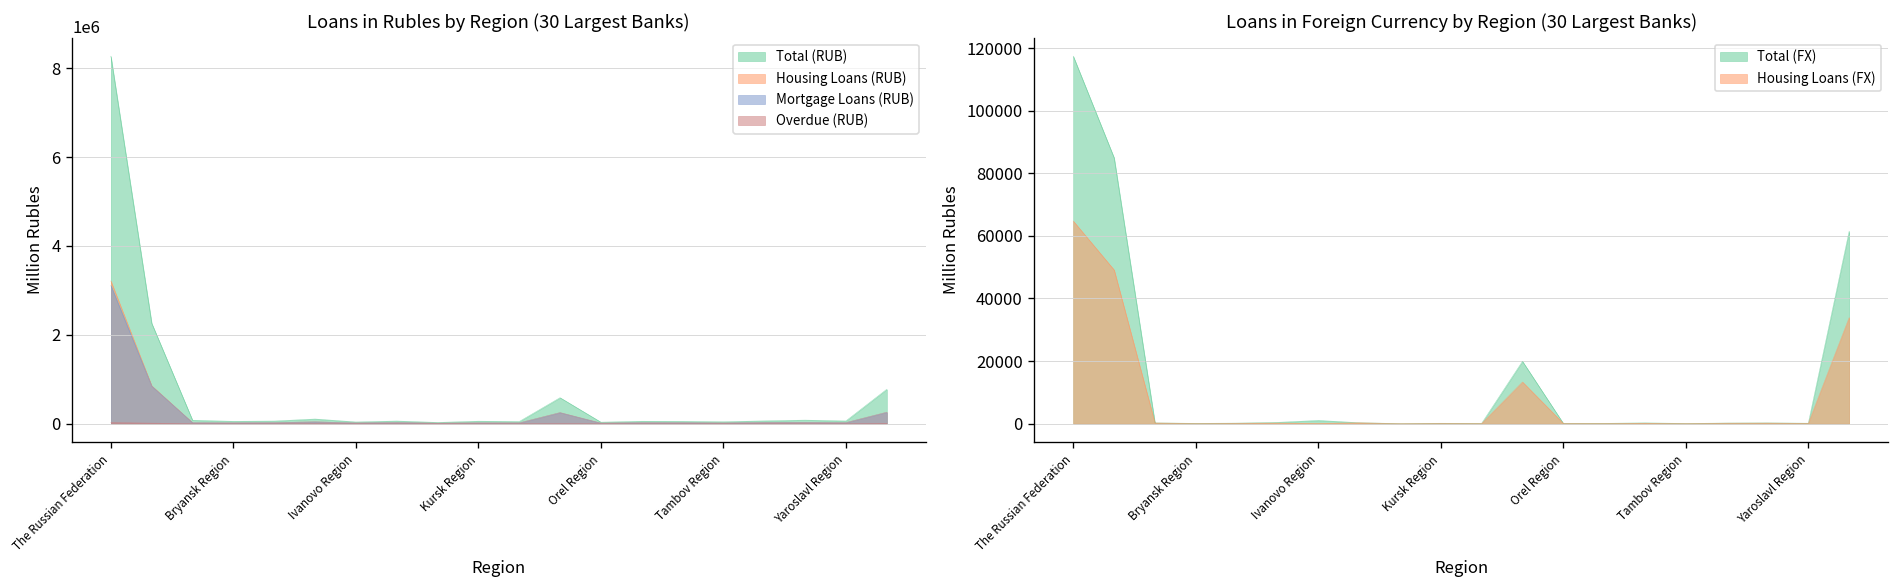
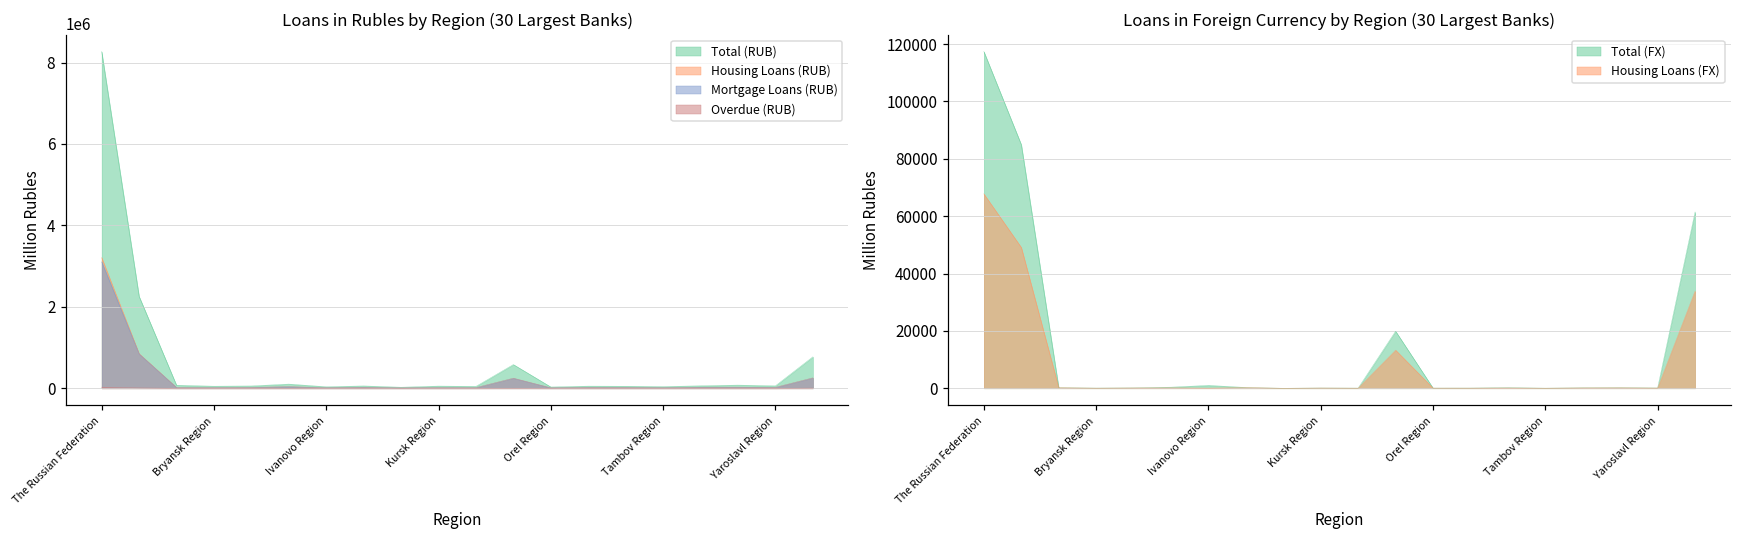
Loans in Foreign Currency by Region (30 Largest Banks), Housing Loans (FX), The Russian Federation: 65000 -> 68000
